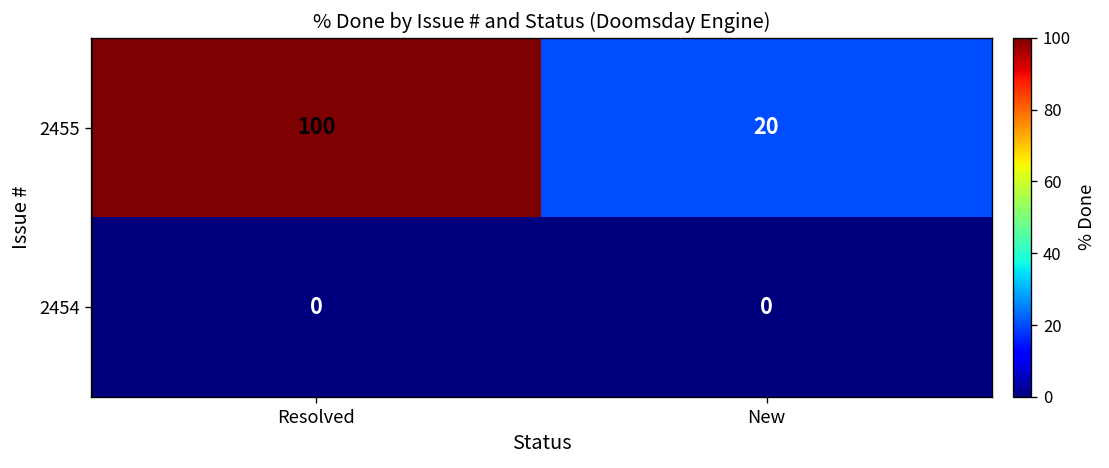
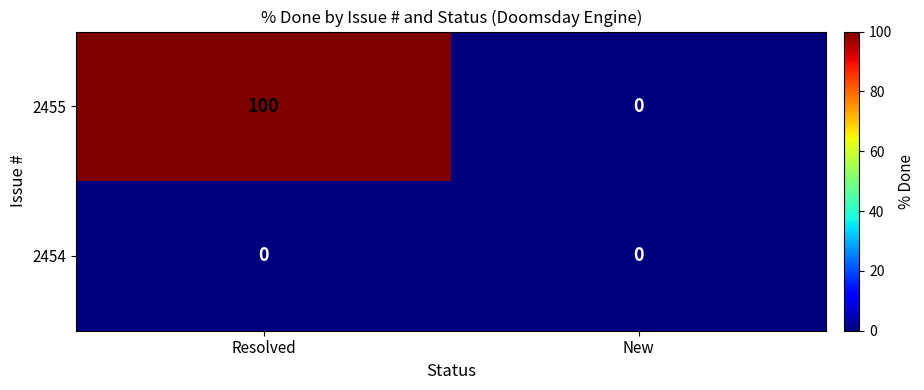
2455, New: 20 -> 0
